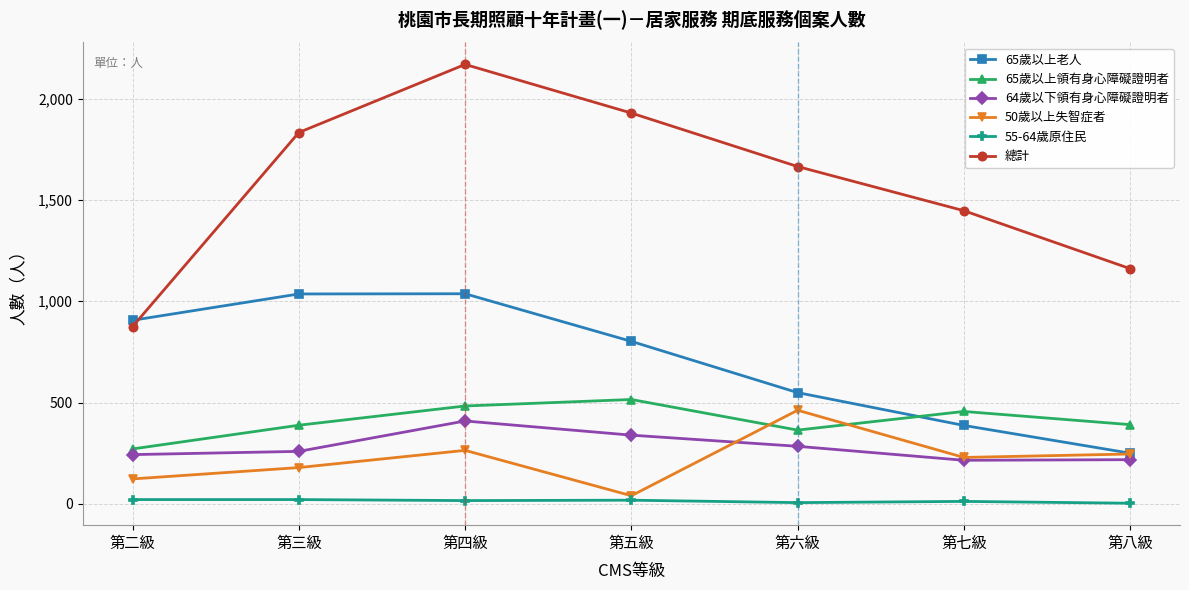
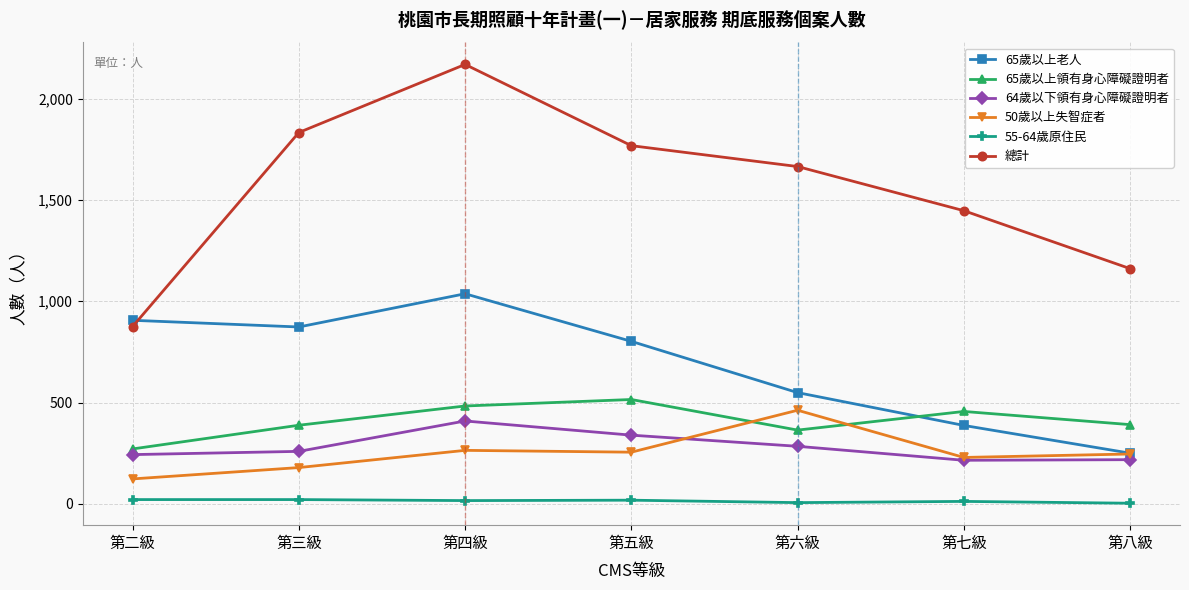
65歲以上老人, 第三級: 1,040 -> 870
50歲以上失智症者, 第五級: 40 -> 260
總計, 第五級: 1,930 -> 1,770
